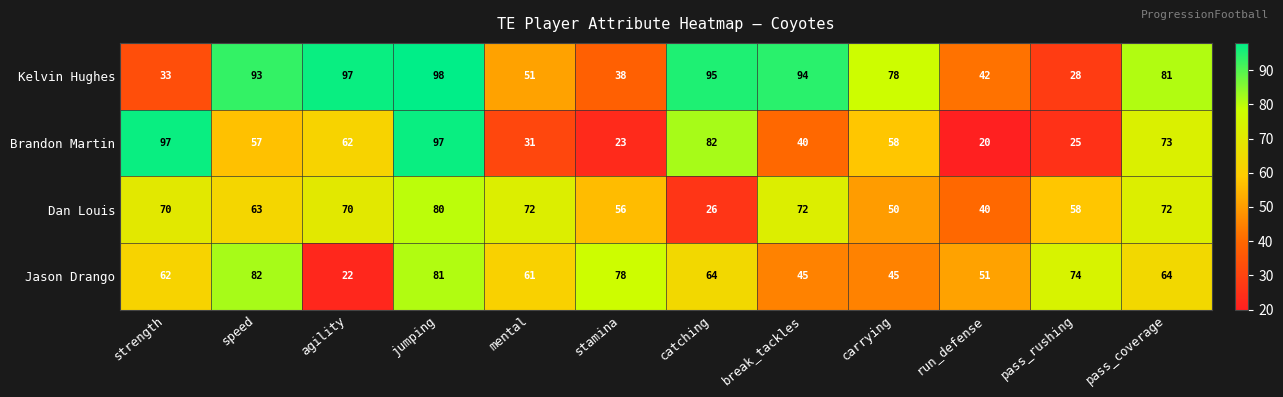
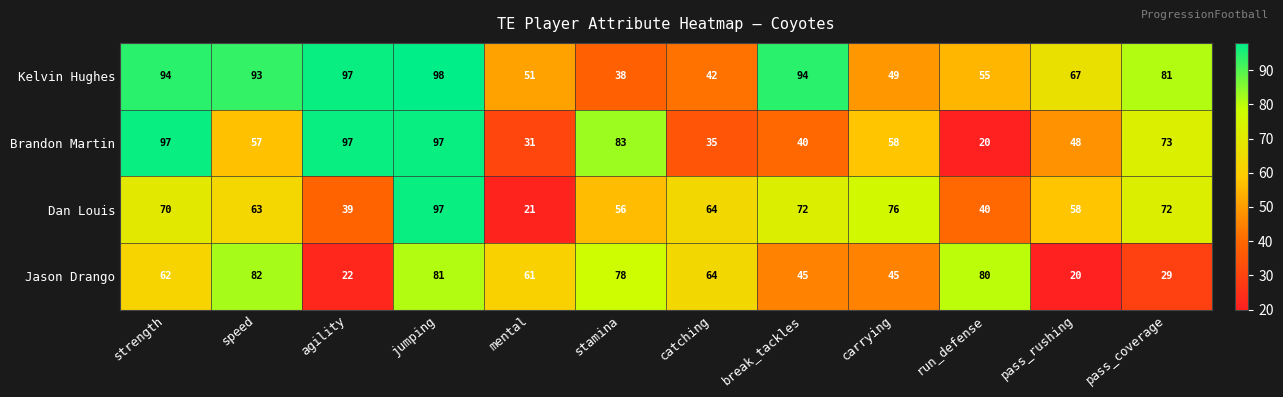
Kelvin Hughes, strength: 33 -> 94
Kelvin Hughes, catching: 95 -> 42
Kelvin Hughes, carrying: 78 -> 49
Kelvin Hughes, run_defense: 42 -> 55
Kelvin Hughes, pass_rushing: 28 -> 67
Brandon Martin, agility: 62 -> 97
Brandon Martin, stamina: 23 -> 83
Brandon Martin, catching: 82 -> 35
Brandon Martin, pass_rushing: 25 -> 48
Dan Louis, agility: 70 -> 39
Dan Louis, jumping: 80 -> 97
Dan Louis, mental: 72 -> 21
Dan Louis, catching: 26 -> 64
Dan Louis, carrying: 50 -> 76
Jason Drango, run_defense: 51 -> 80
Jason Drango, pass_rushing: 74 -> 20
Jason Drango, pass_coverage: 64 -> 29
